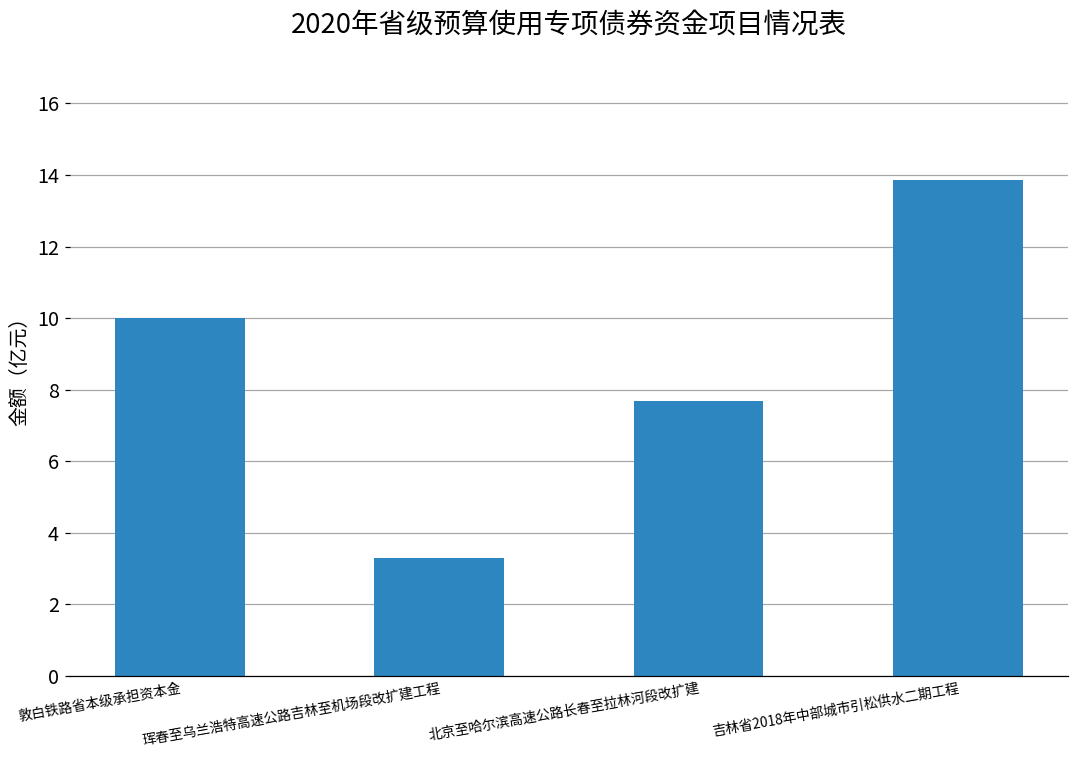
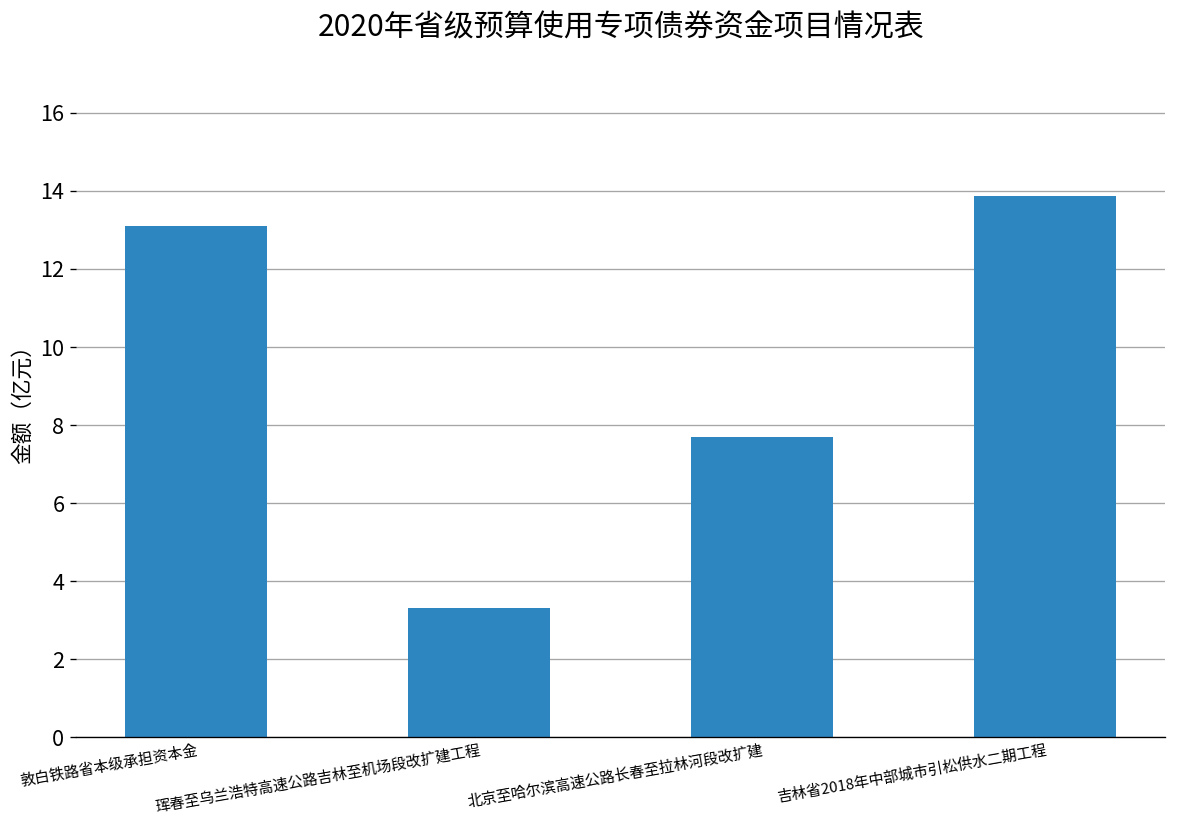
敦白铁路省本级承担资本金: 10.0 -> 13.1
